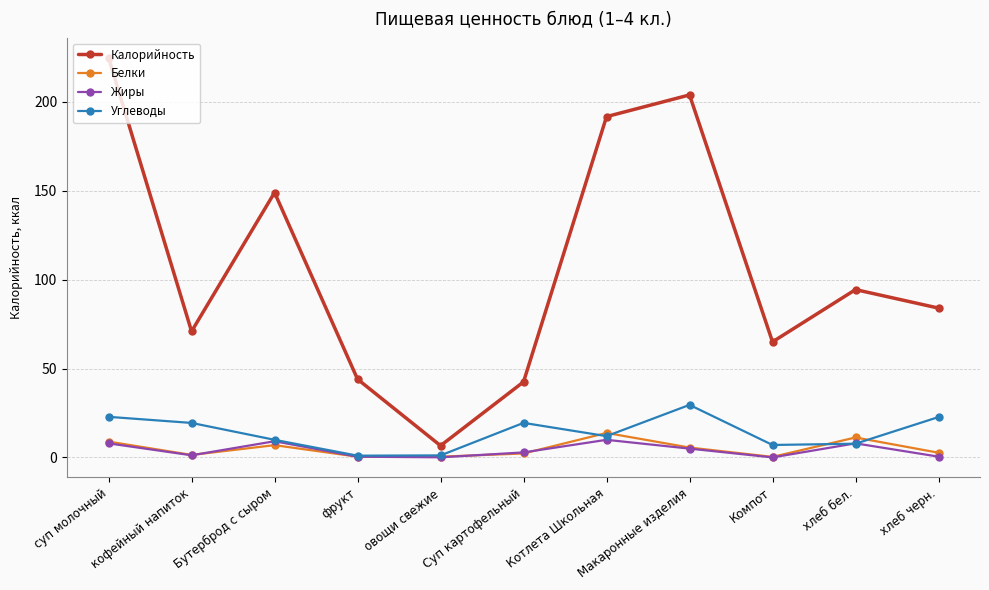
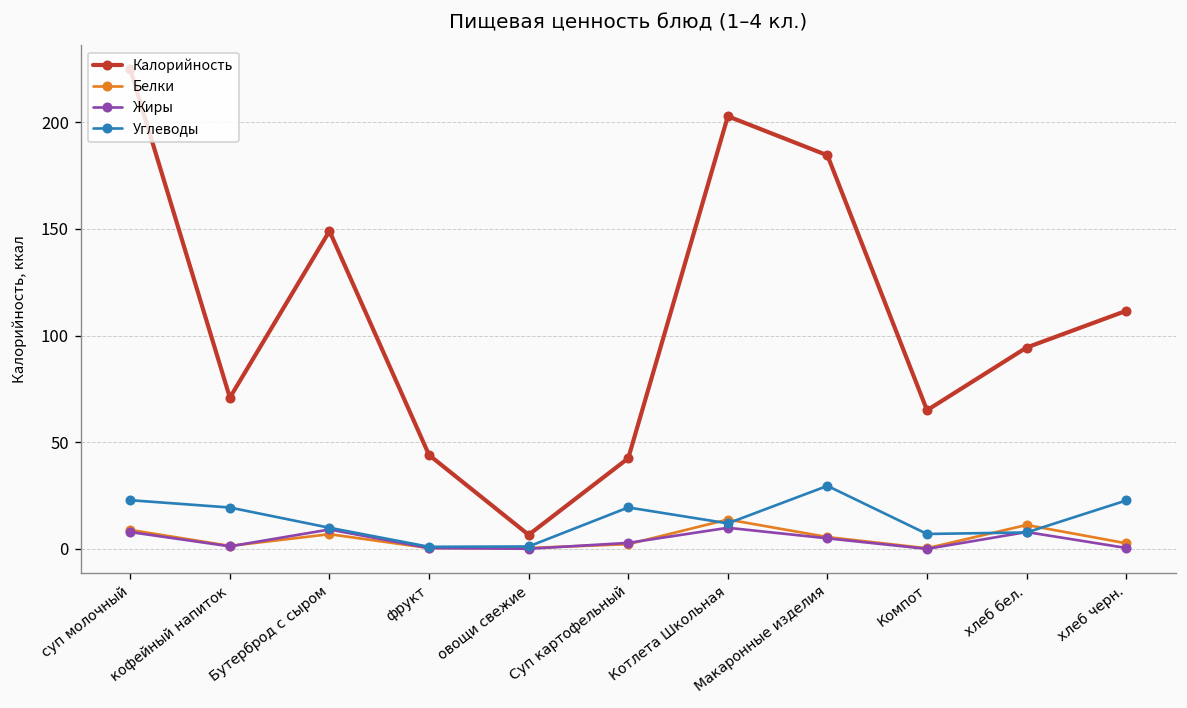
Калорийность, Котлета Школьная: 192 -> 203
Калорийность, Макаронные изделия: 204 -> 185
Калорийность, хлеб черн.: 84 -> 112
